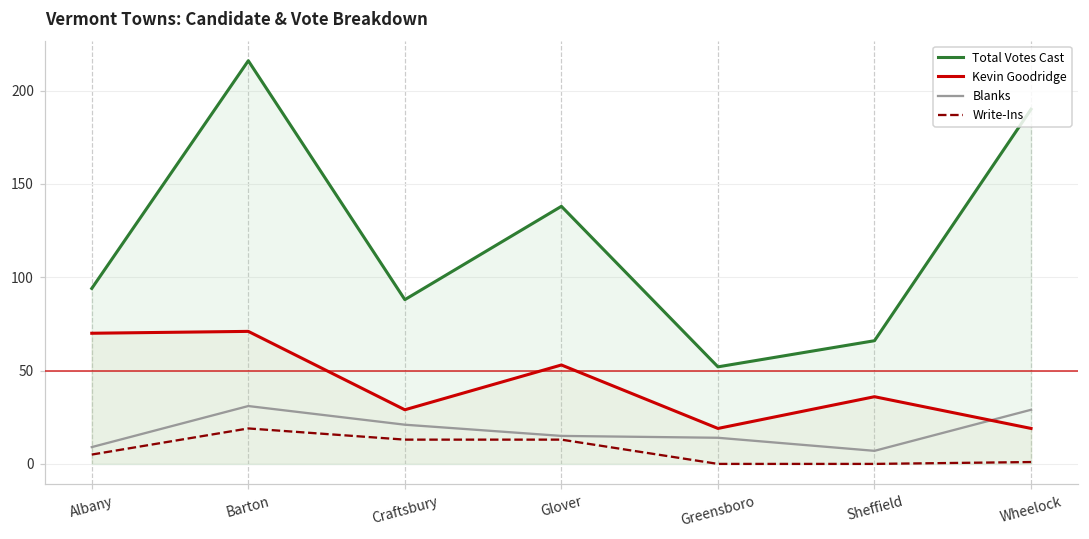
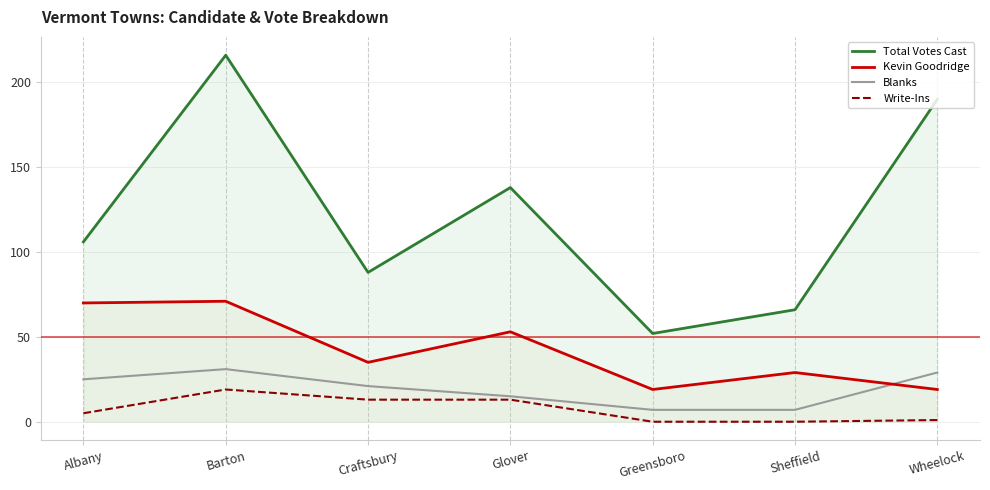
Total Votes Cast, Albany: 94 -> 106
Blanks, Albany: 9 -> 25
Kevin Goodridge, Craftsbury: 29 -> 35
Blanks, Greensboro: 14 -> 7
Kevin Goodridge, Sheffield: 36 -> 29
